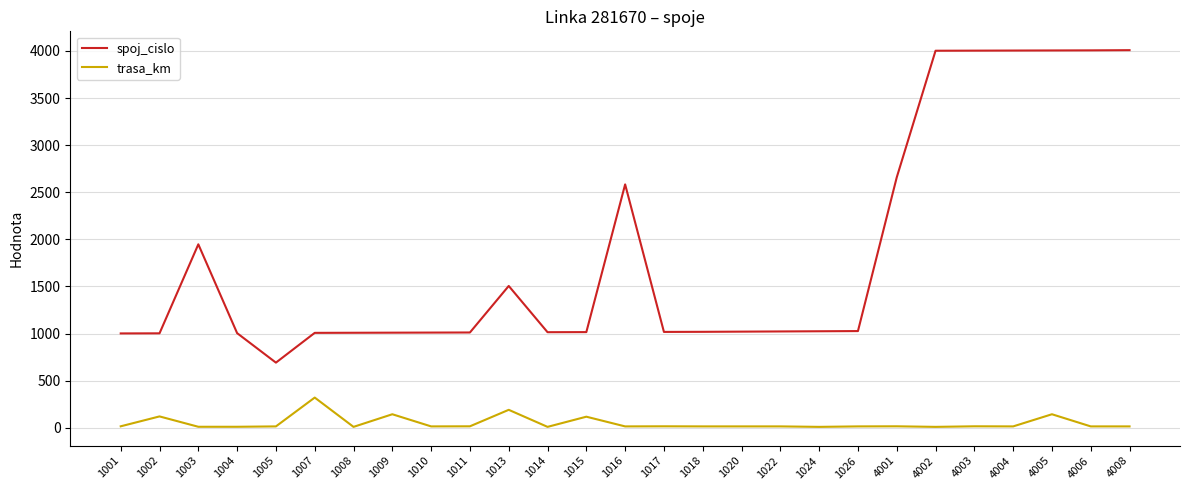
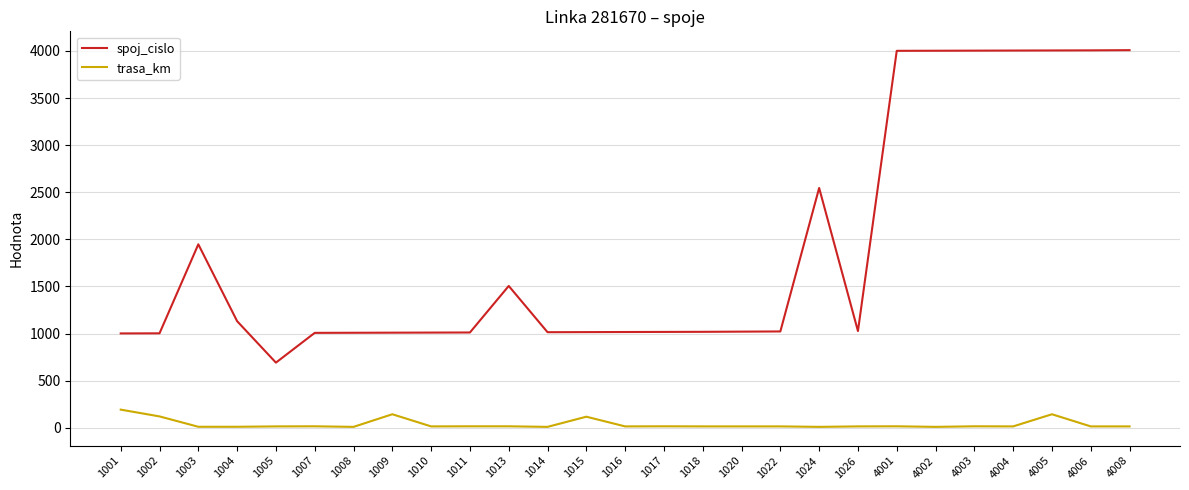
trasa_km, 1001: 0 -> 200
spoj_cislo, 1004: 1000 -> 1100
trasa_km, 1007: 300 -> 0
trasa_km, 1013: 200 -> 0
spoj_cislo, 1016: 2600 -> 1000
spoj_cislo, 1024: 1000 -> 2500
spoj_cislo, 4001: 2700 -> 4000
